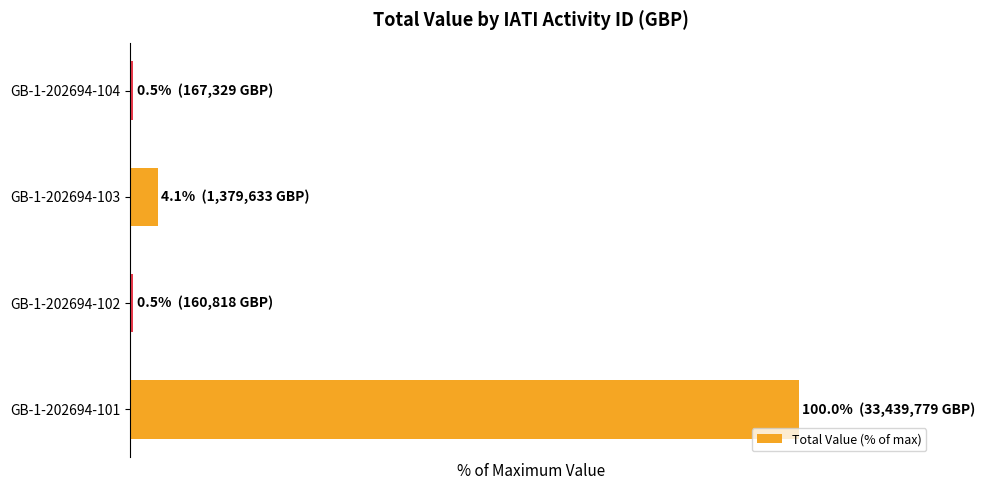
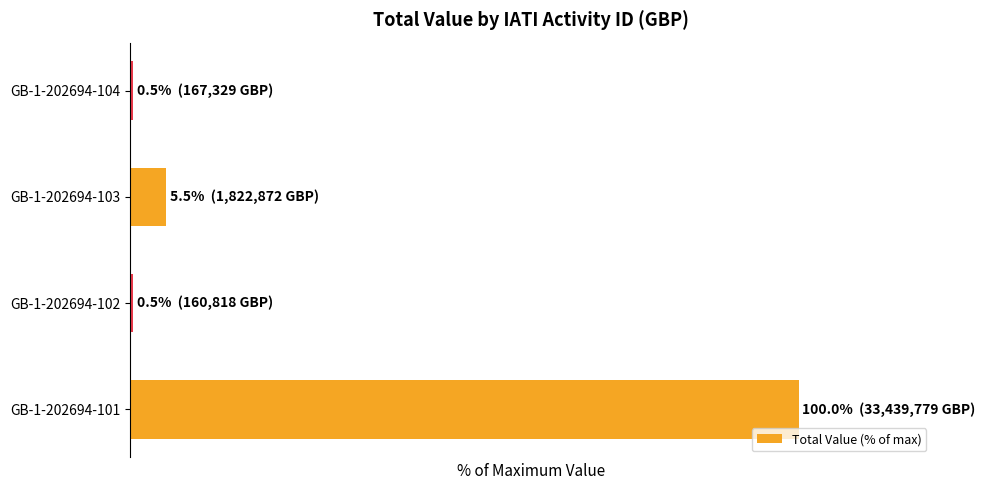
GB-1-202694-103: 4.1% (1,379,633 GBP) -> 5.5% (1,822,872 GBP)
